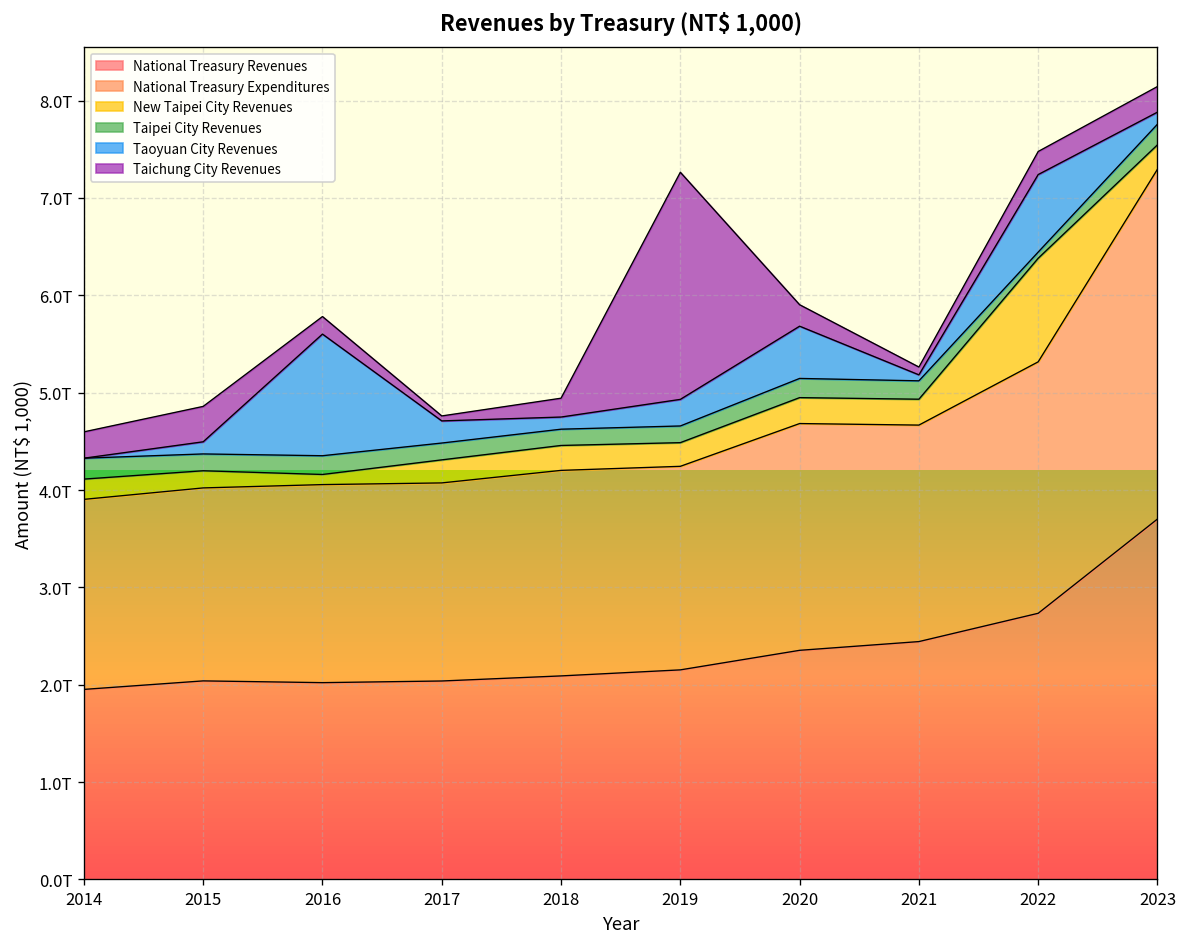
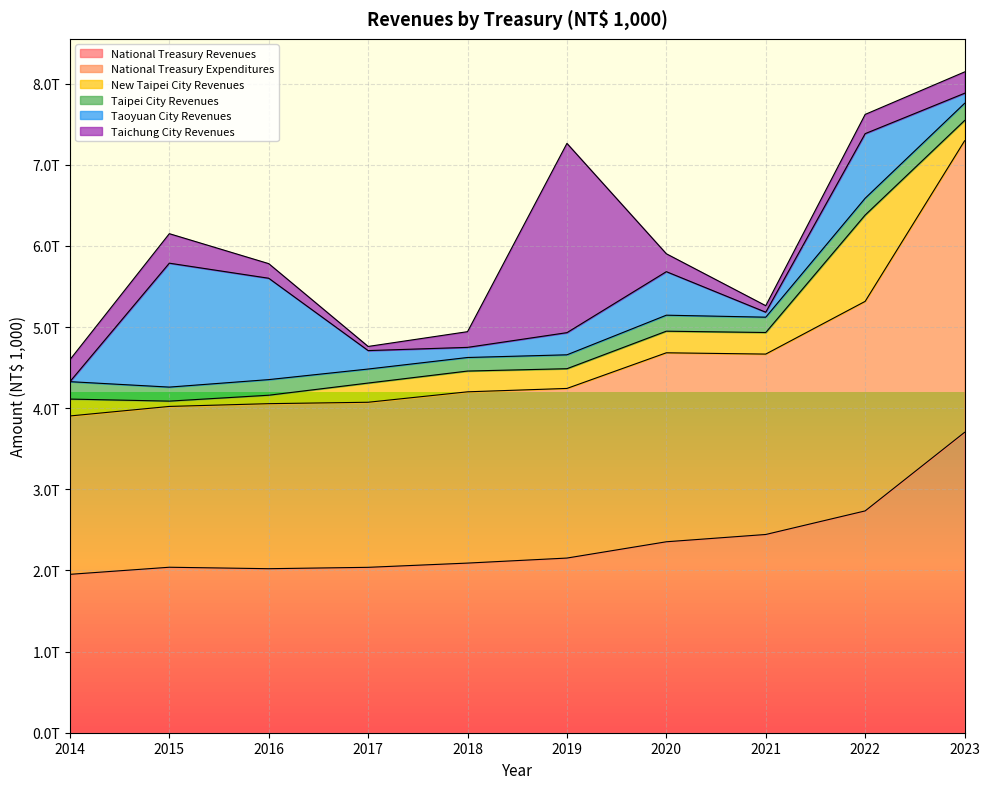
New Taipei City Revenues, 2015: 0.2T -> 0.1T
Taoyuan City Revenues, 2015: 0.1T -> 1.5T
Taipei City Revenues, 2022: 0.1T -> 0.2T
